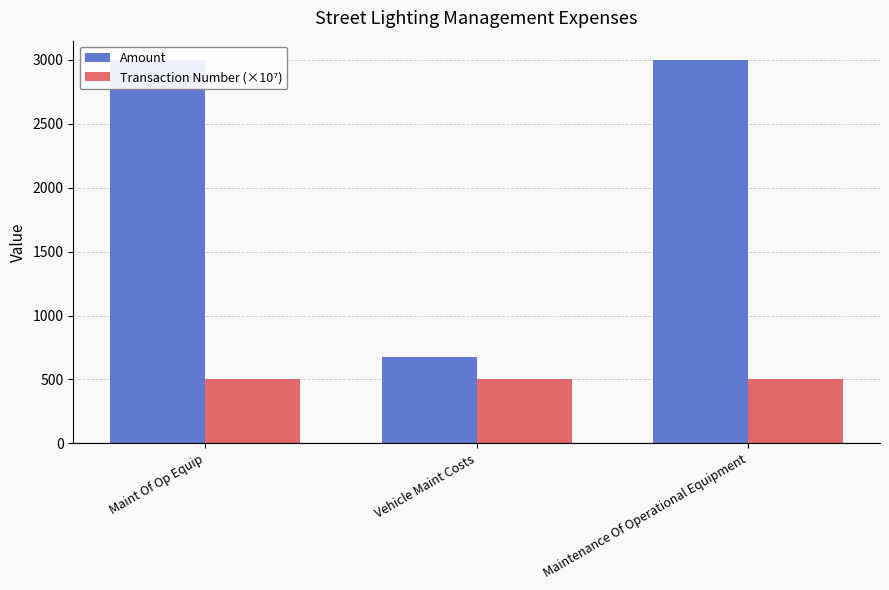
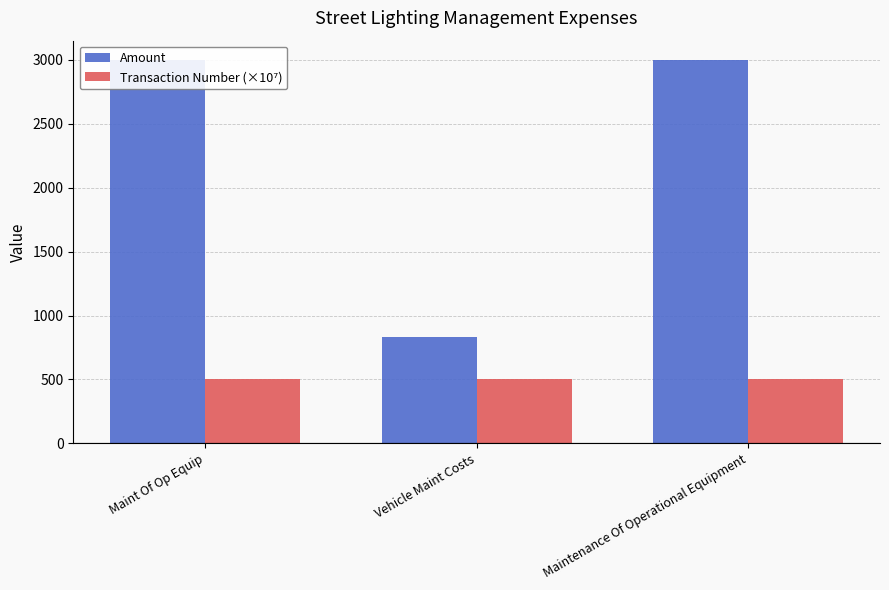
Amount, Vehicle Maint Costs: 680 -> 830
